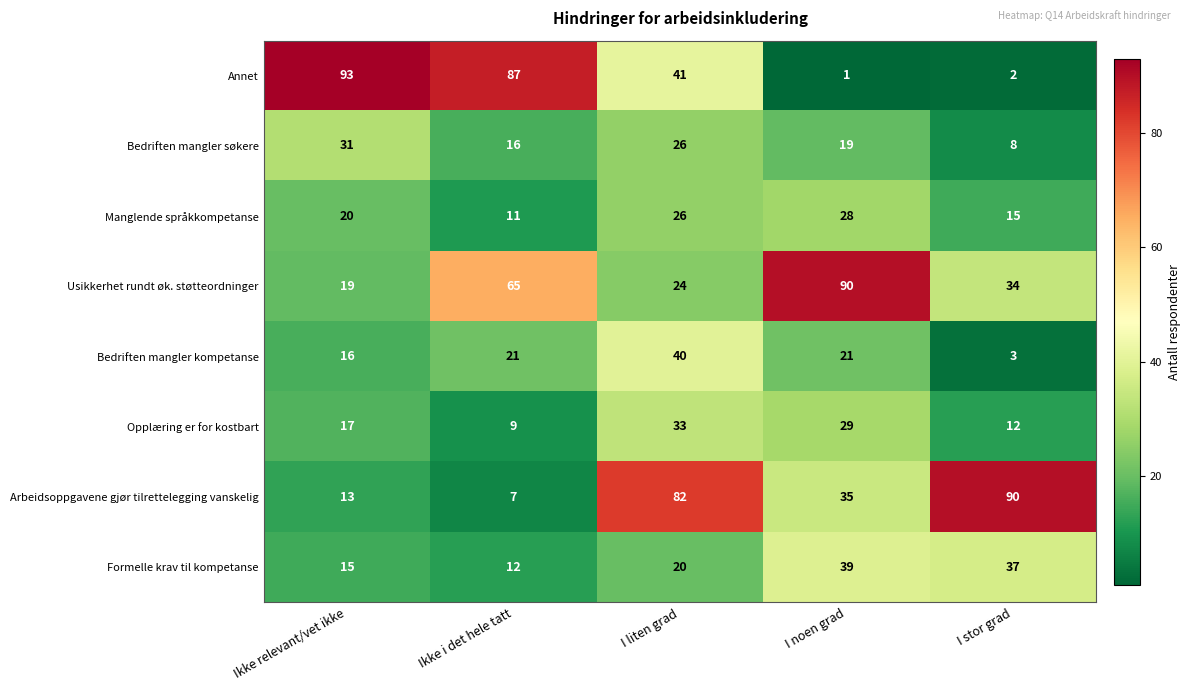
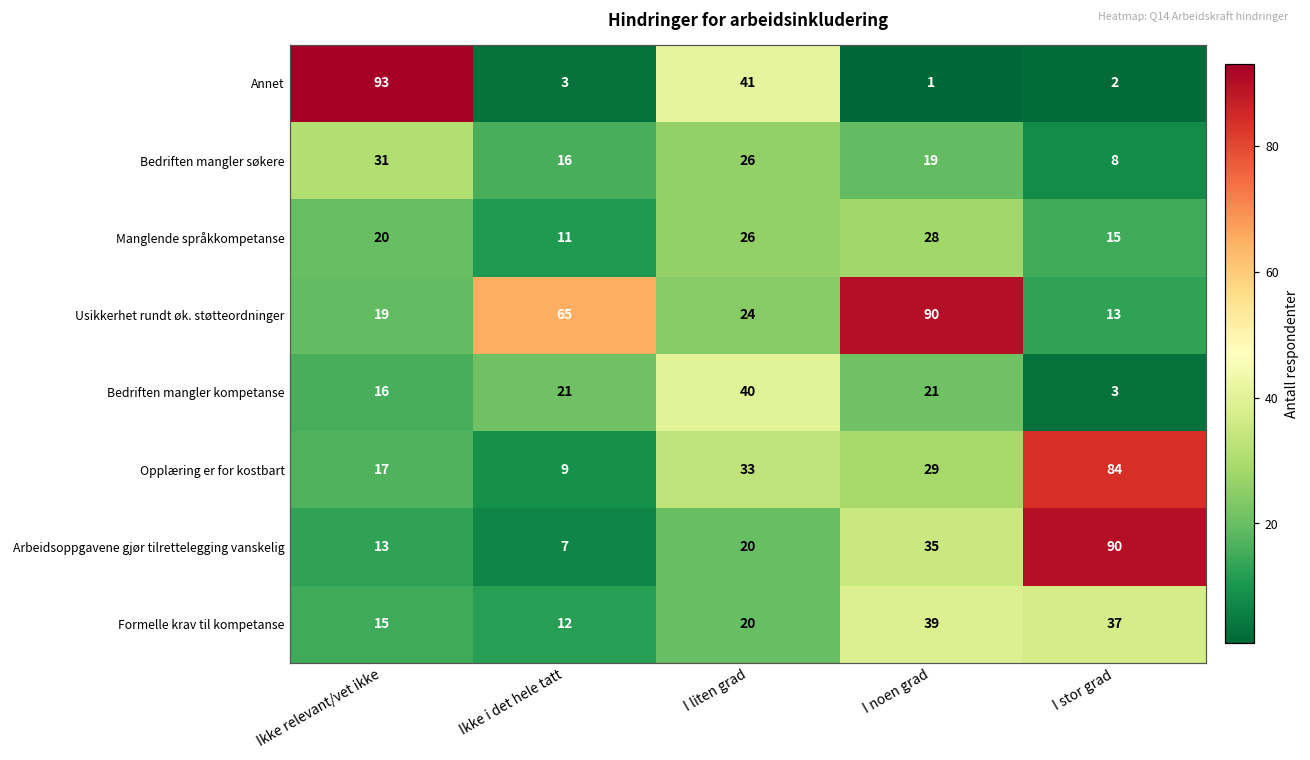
Annet, Ikke i det hele tatt: 87 -> 3
Usikkerhet rundt øk. støtteordninger, I stor grad: 34 -> 13
Opplæring er for kostbart, I stor grad: 12 -> 84
Arbeidsoppgavene gjør tilrettelegging vanskelig, I liten grad: 82 -> 20
